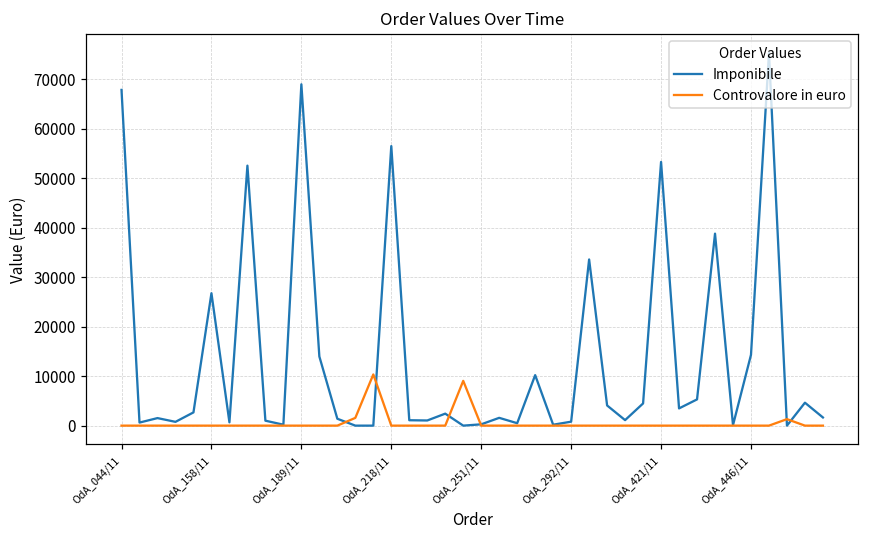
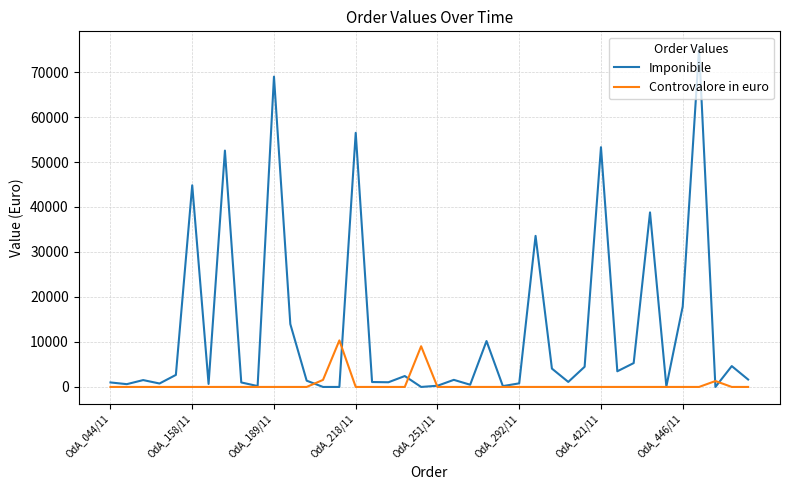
Imponibile, OdA_044/11: 68000 -> 1000
Imponibile, OdA_158/11: 27000 -> 45000
Imponibile, OdA_446/11: 14000 -> 18000
